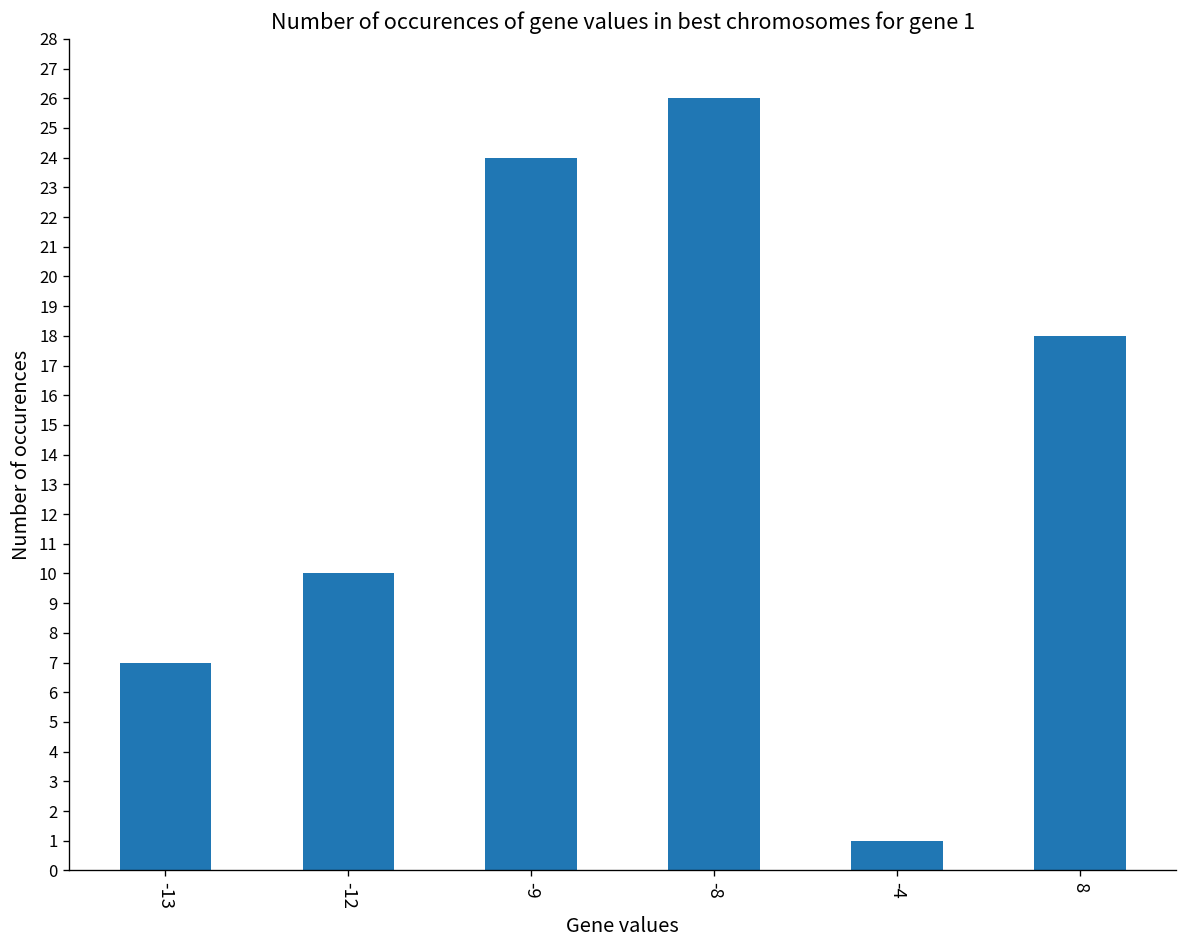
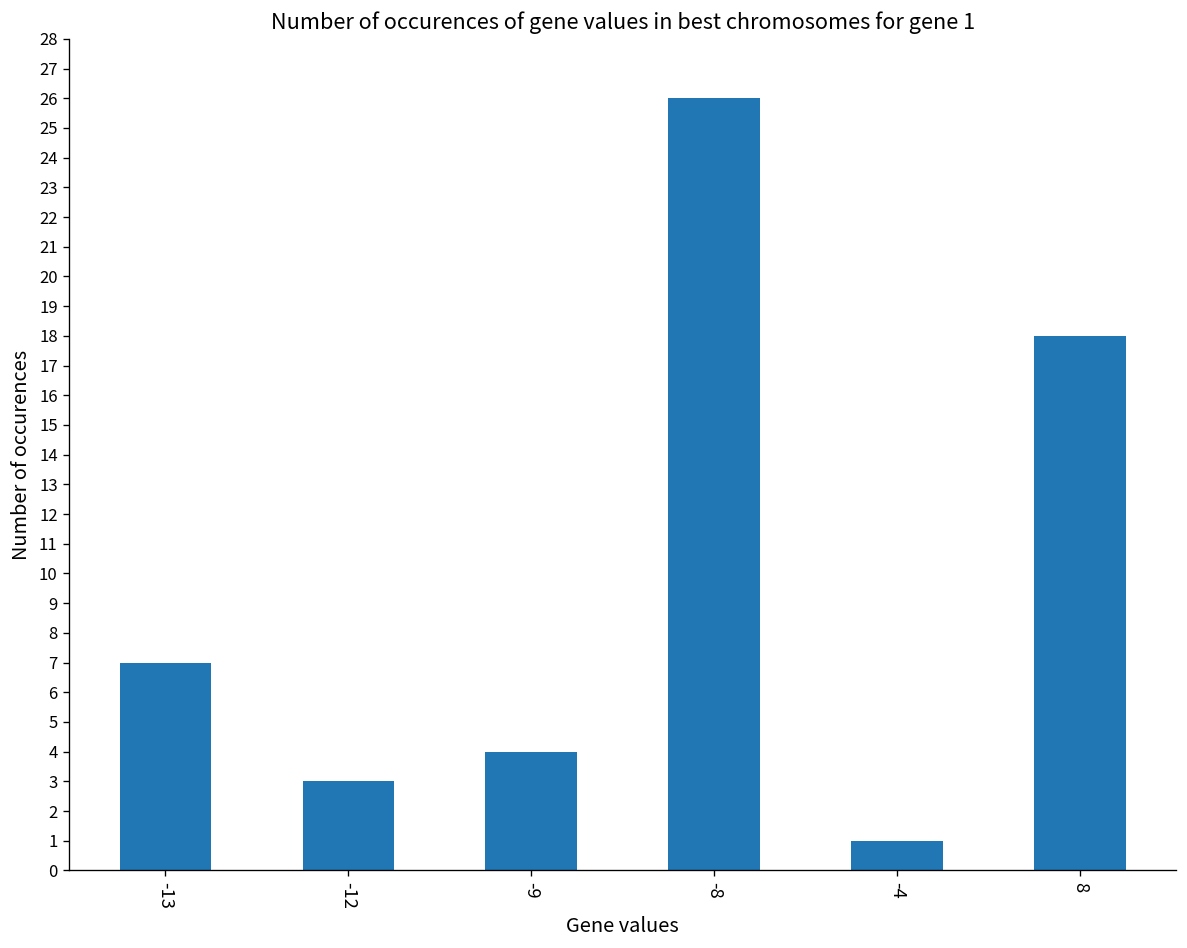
-12: 10 -> 3
-9: 24 -> 4
